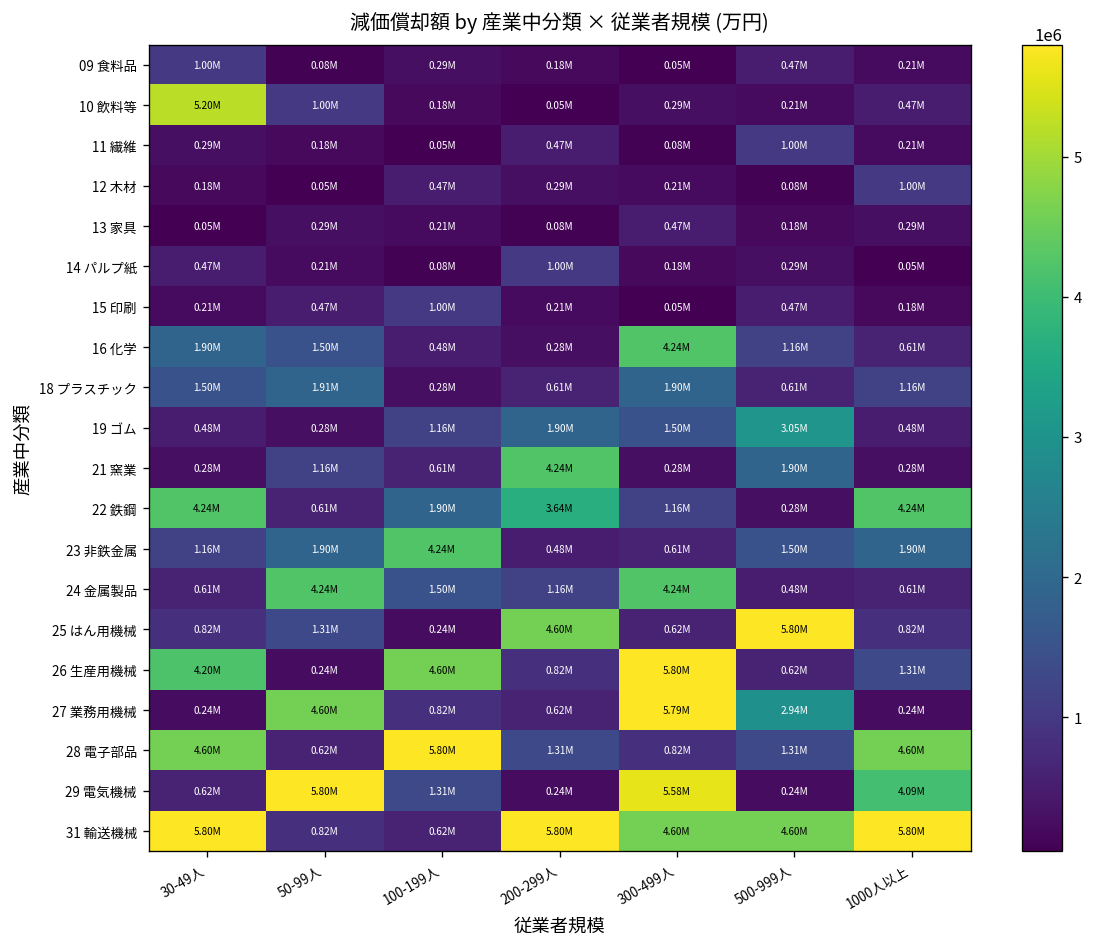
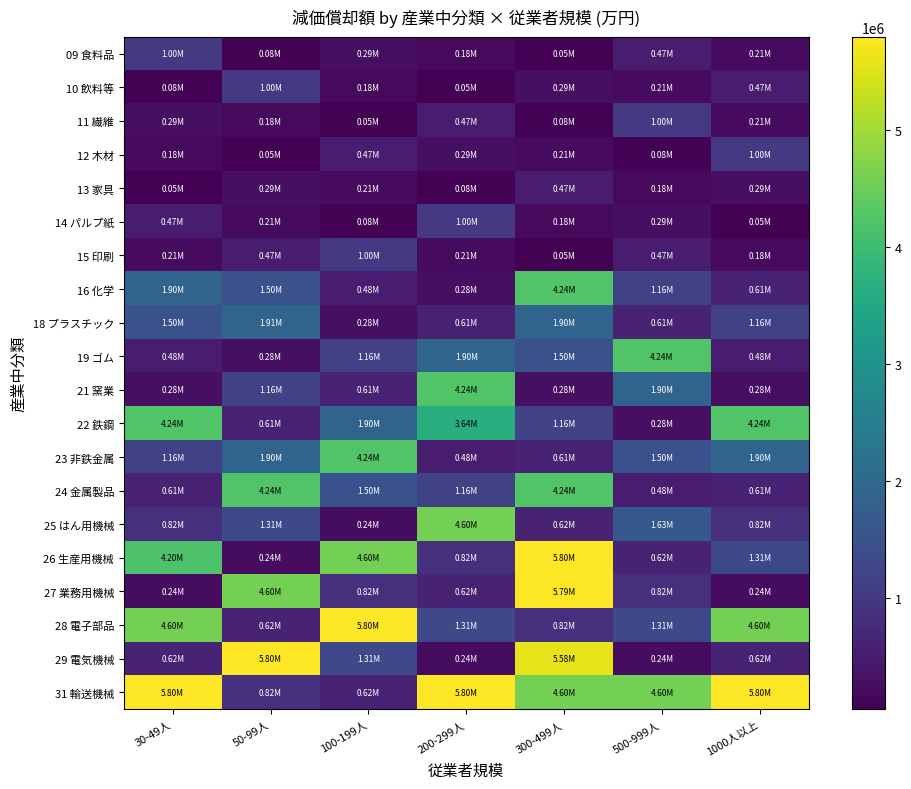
10 飲料等, 30-49人: 5.20M -> 0.08M
19 ゴム, 500-999人: 3.05M -> 4.24M
25 はん用機械, 500-999人: 5.80M -> 1.63M
27 業務用機械, 500-999人: 2.94M -> 0.82M
29 電気機械, 1000人以上: 4.09M -> 0.62M
